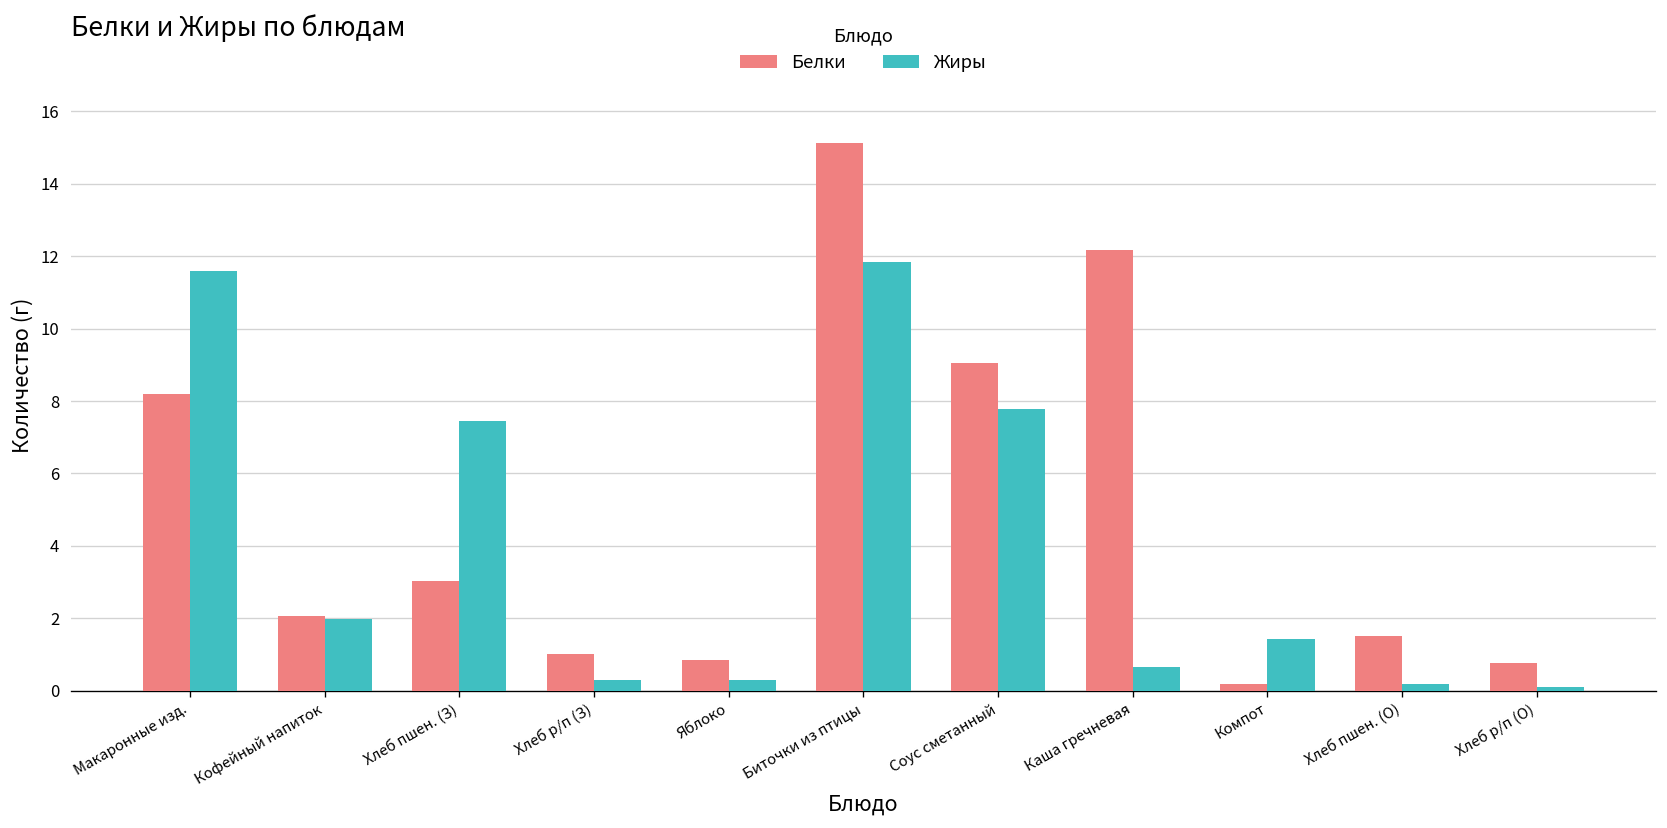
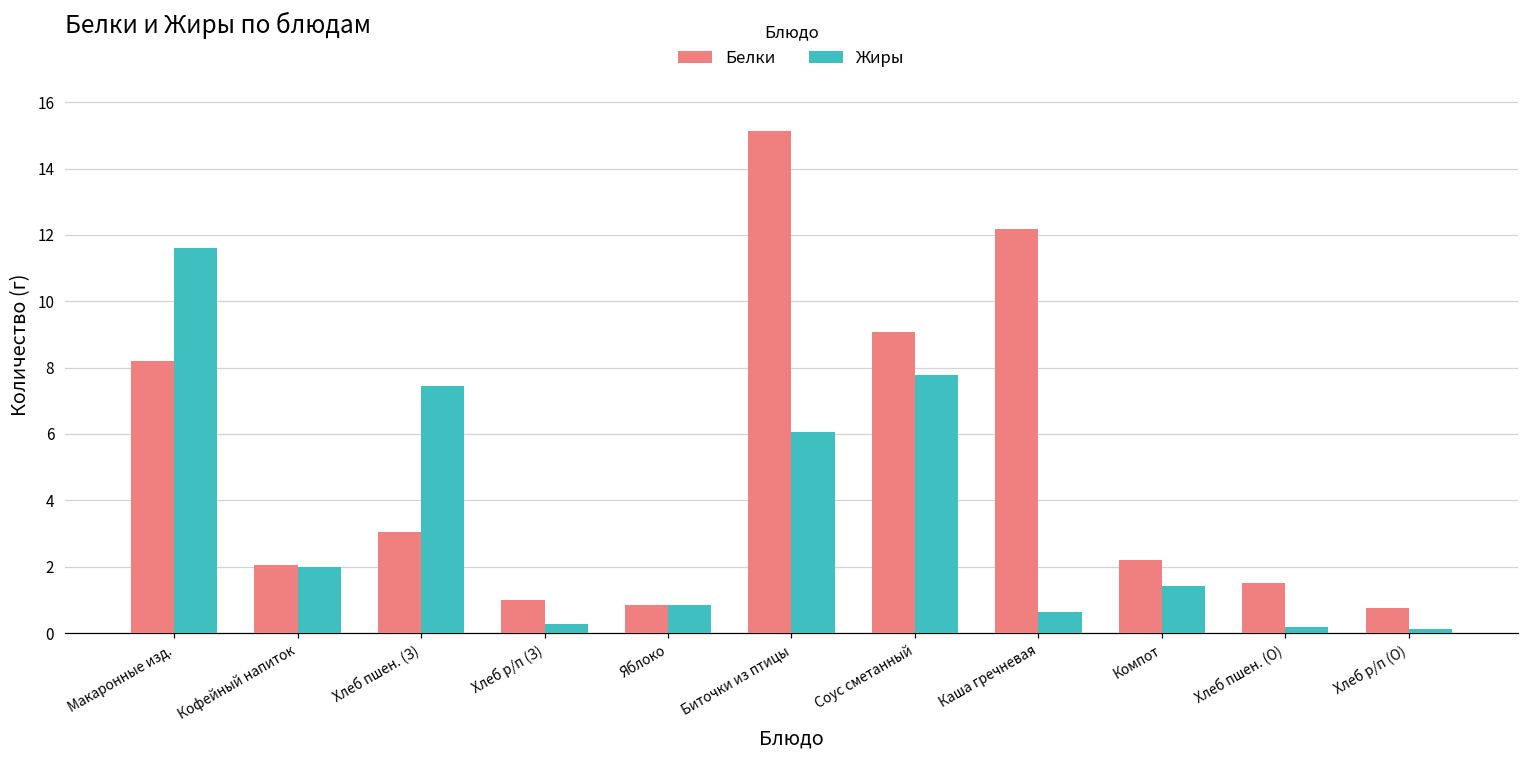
Жиры, Яблоко: 0.3 -> 0.8
Жиры, Биточки из птицы: 11.9 -> 6.1
Белки, Компот: 0.2 -> 2.2
